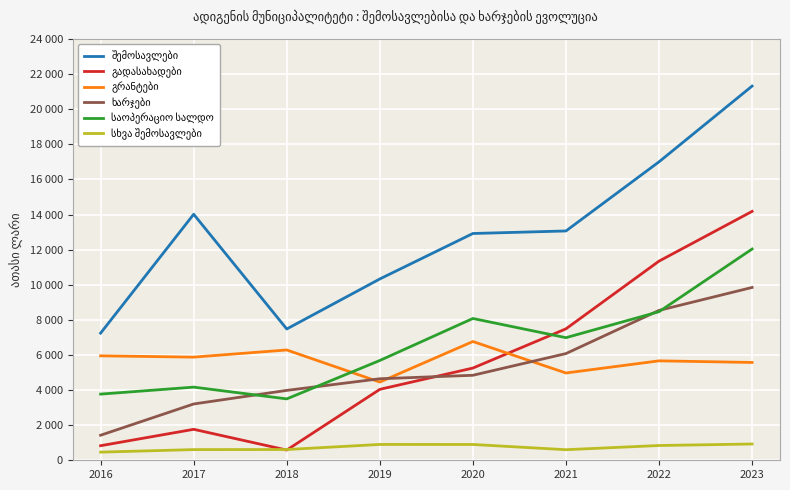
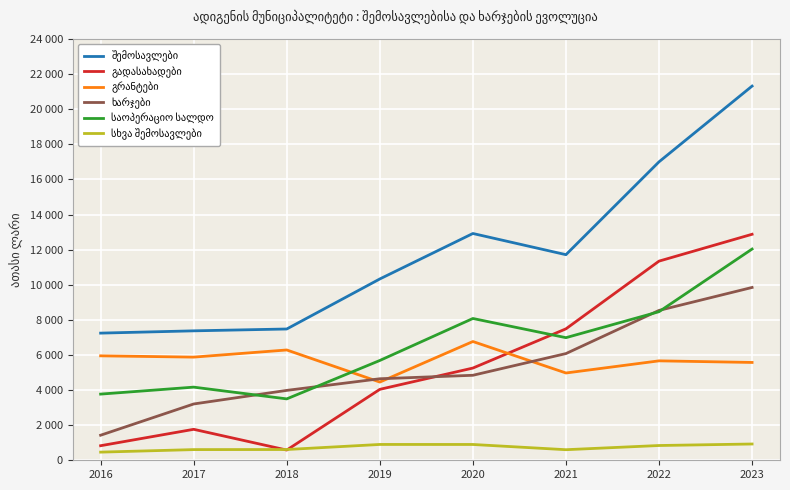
შემოსავლები, 2017: 14000 -> 7400
შემოსავლები, 2021: 13100 -> 11700
გადასახადები, 2023: 14200 -> 12900
